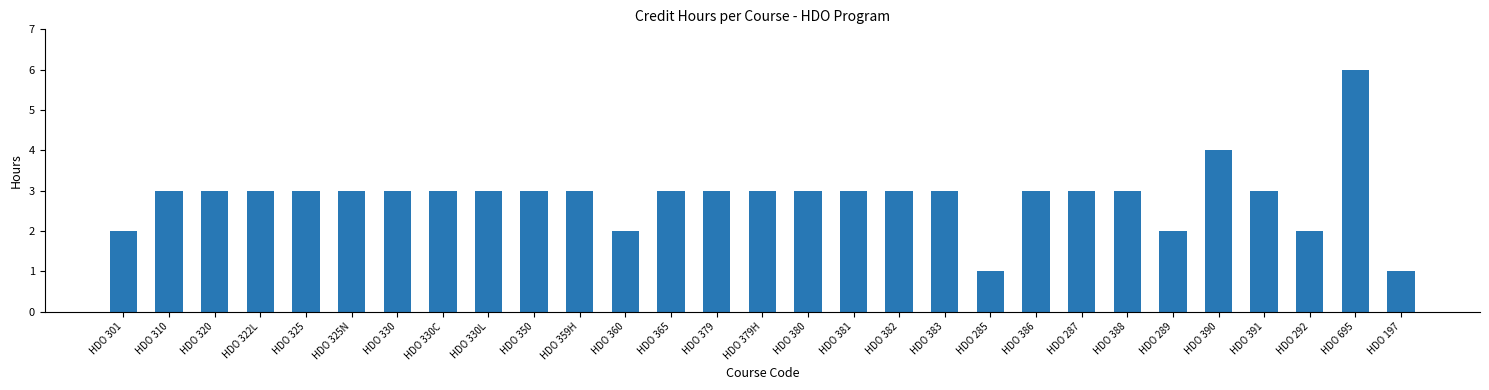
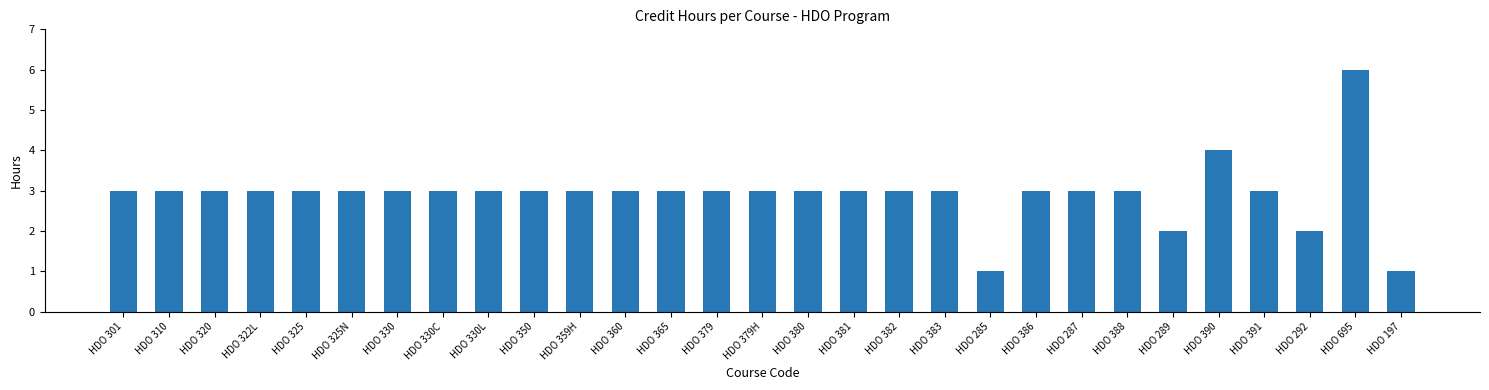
HDO 301: 2 -> 3
HDO 360: 2 -> 3
